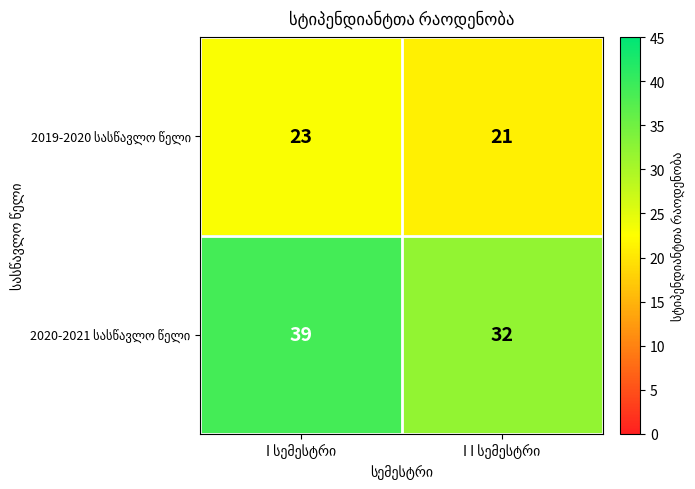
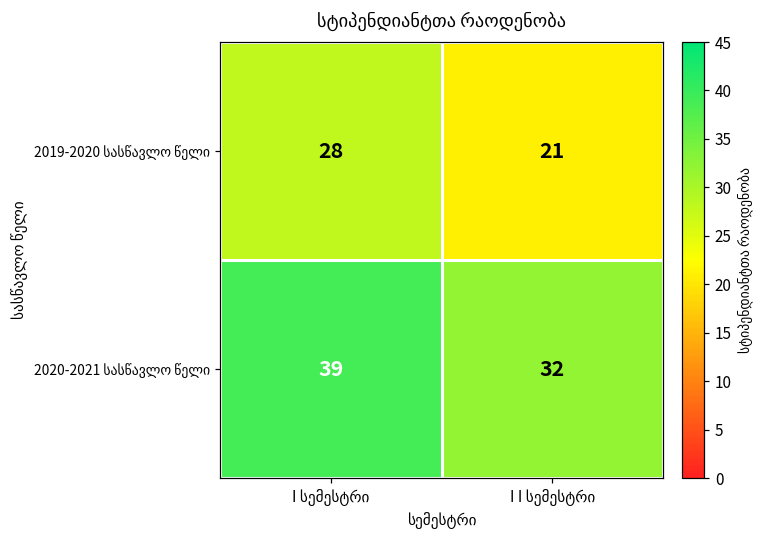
2019-2020 სასწავლო წელი, I სემესტრი: 23 -> 28
